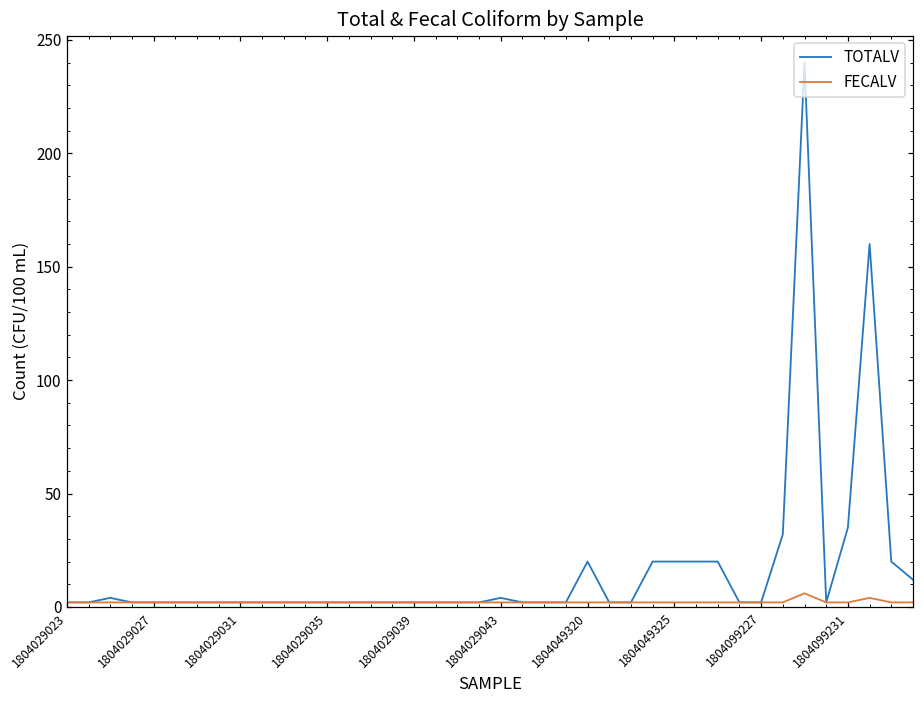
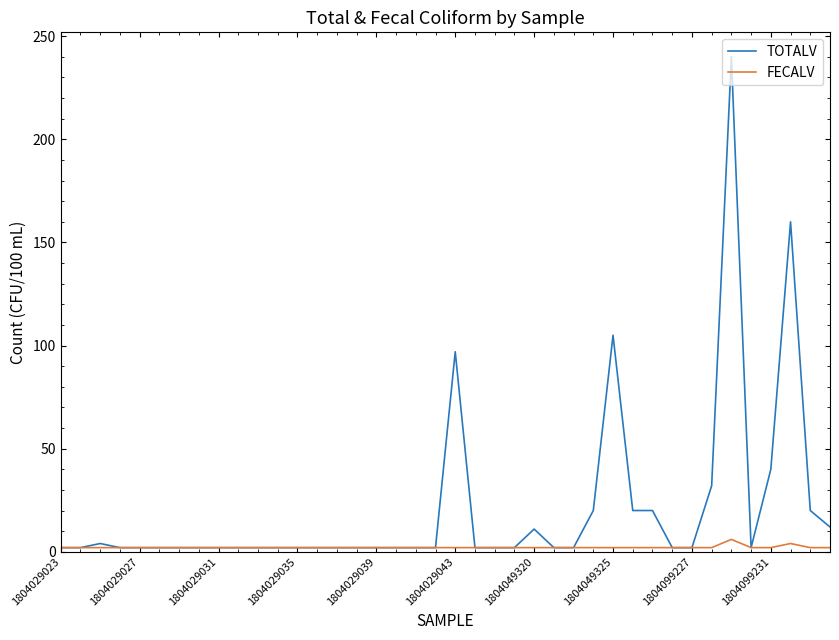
TOTALV, 1804029043: 4 -> 97
TOTALV, 1804049320: 20 -> 11
TOTALV, 1804049325: 20 -> 105
TOTALV, 1804099231: 35 -> 40
